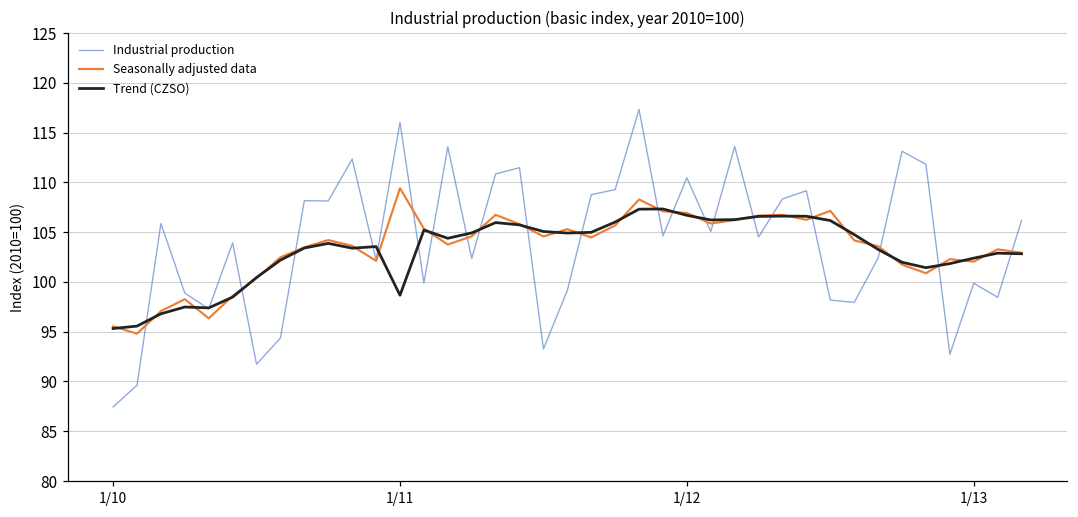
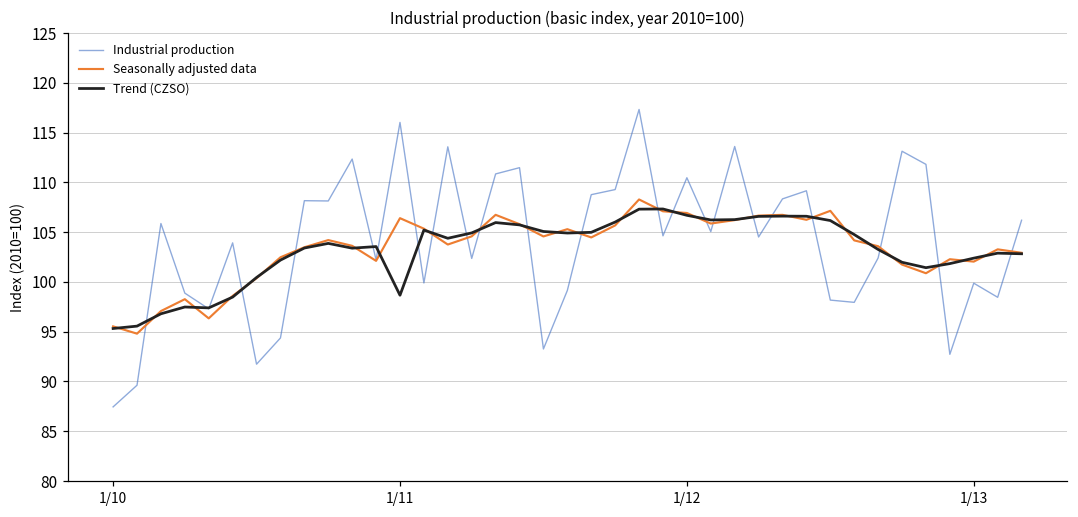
Seasonally adjusted data, 1/11: 109 -> 106
